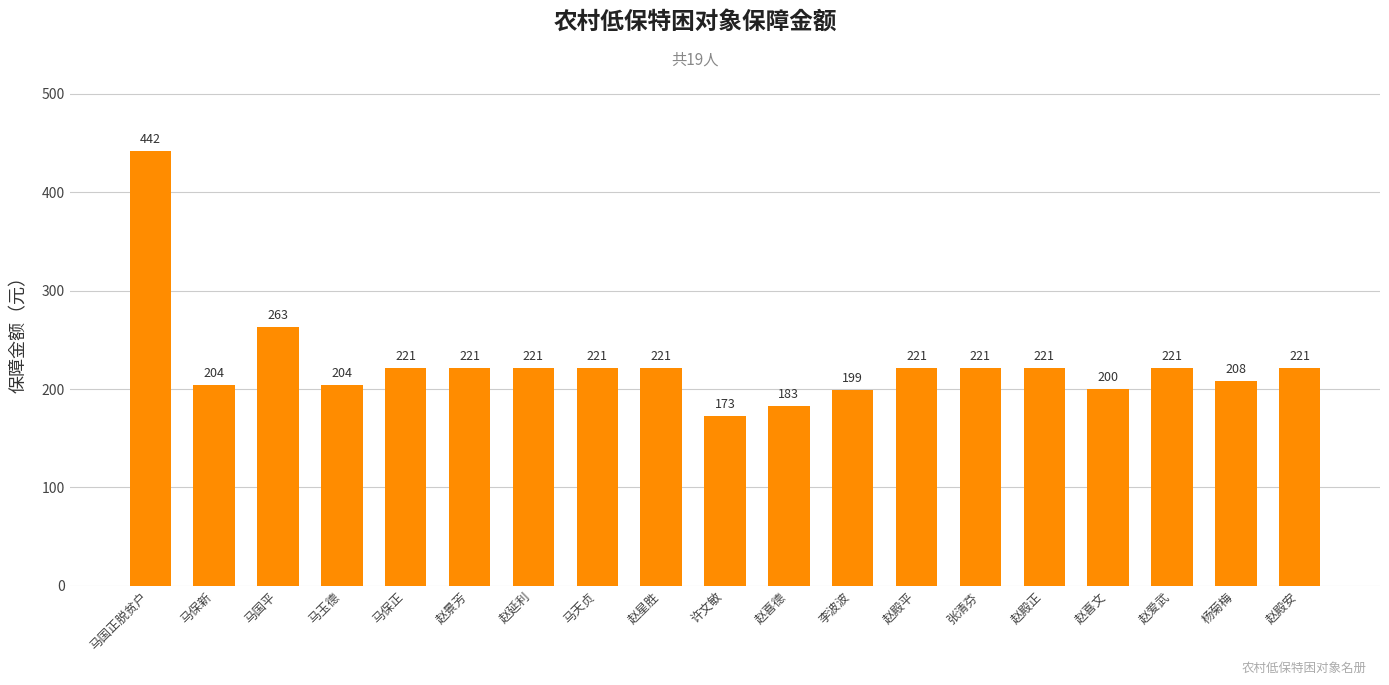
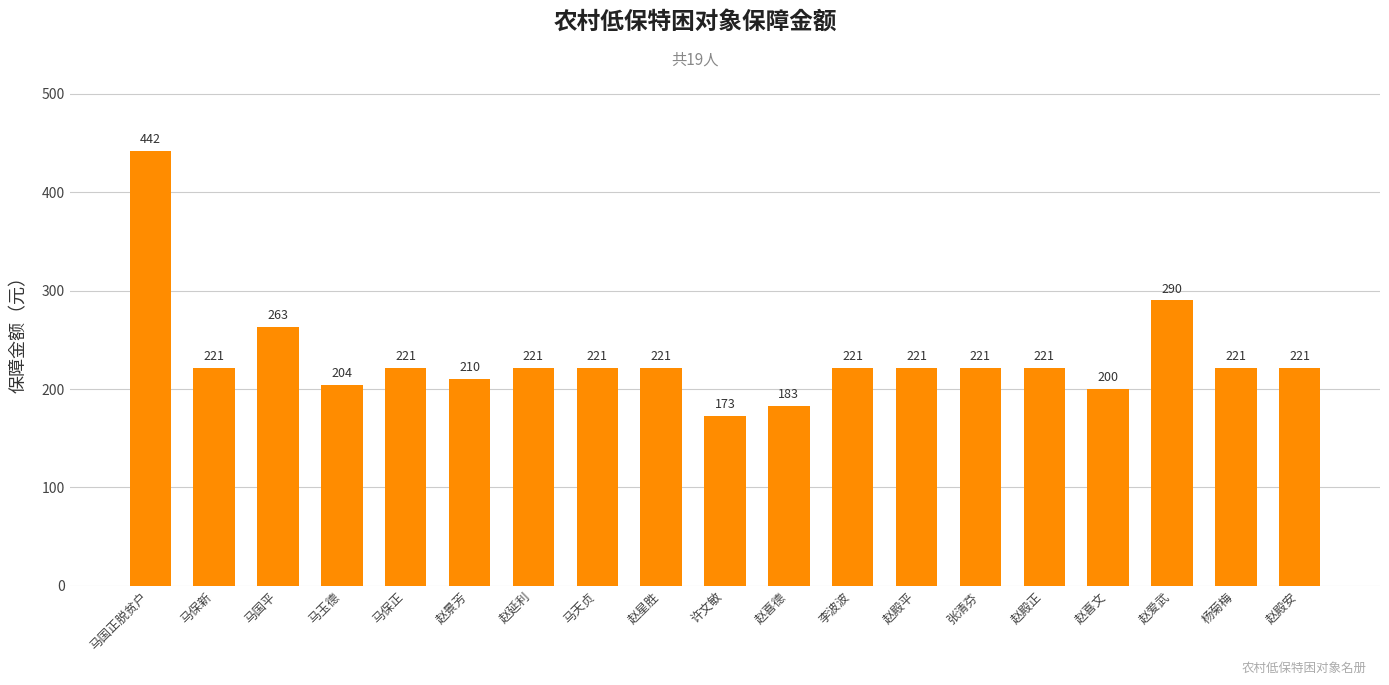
马保新: 204 -> 221
赵景芳: 221 -> 210
李波波: 199 -> 221
赵爱武: 221 -> 290
杨菊梅: 208 -> 221
